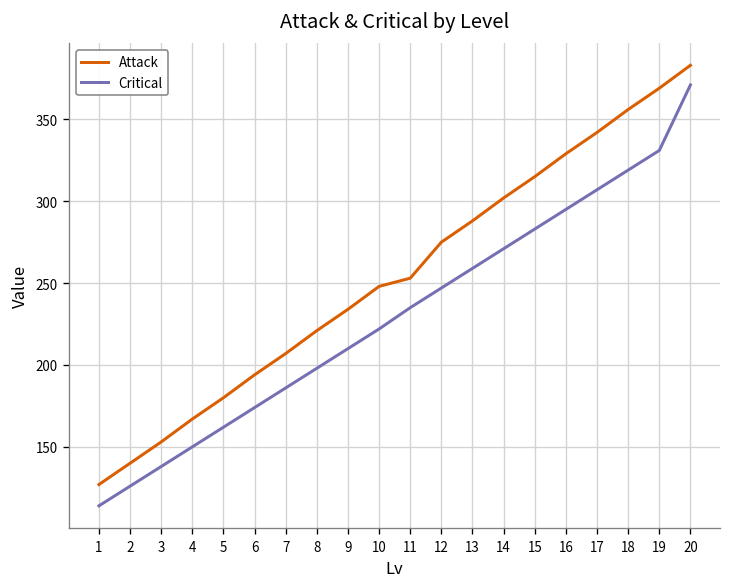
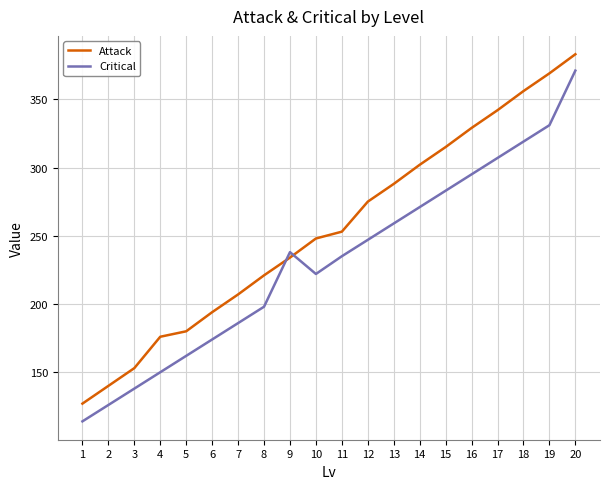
Attack, 4: 167 -> 176
Critical, 9: 210 -> 238
